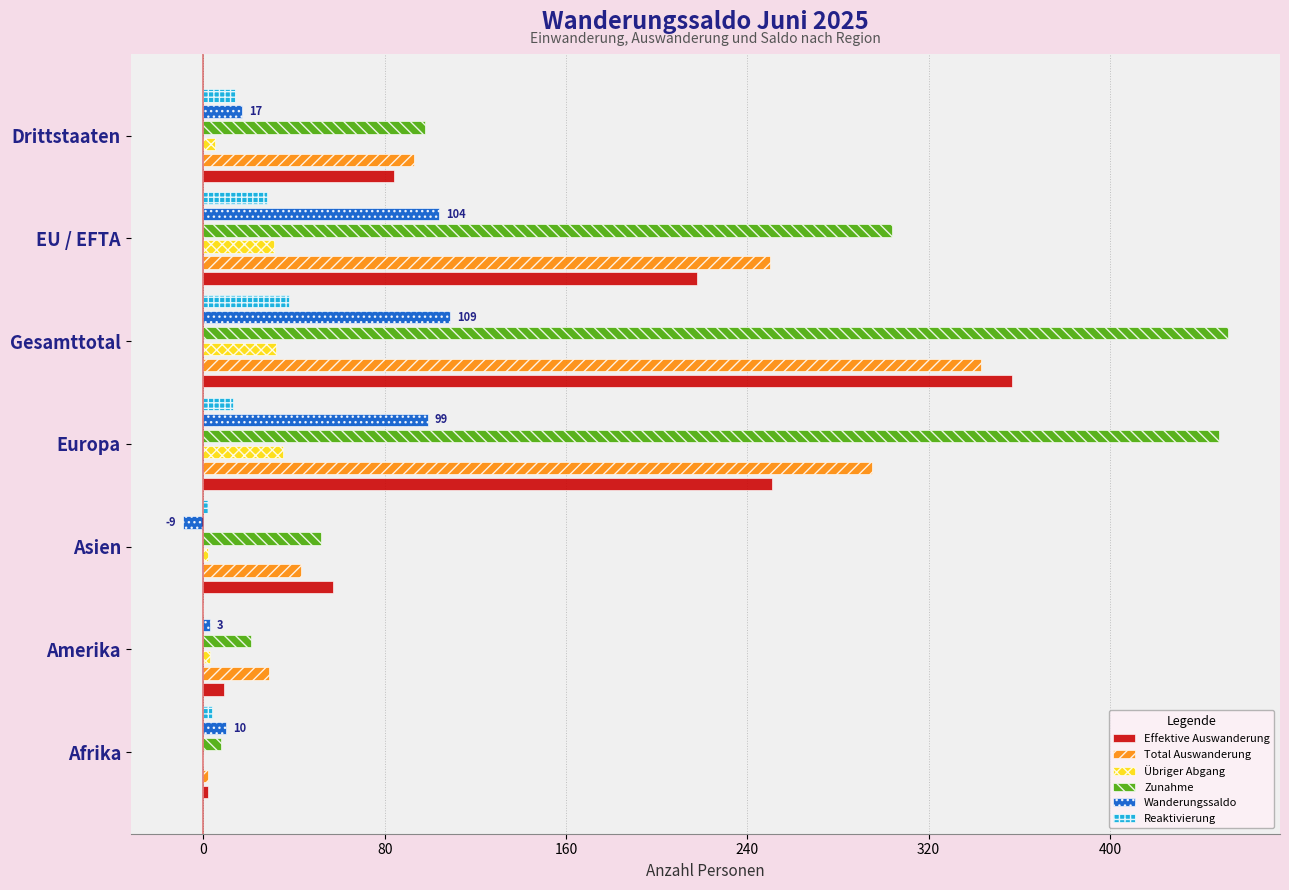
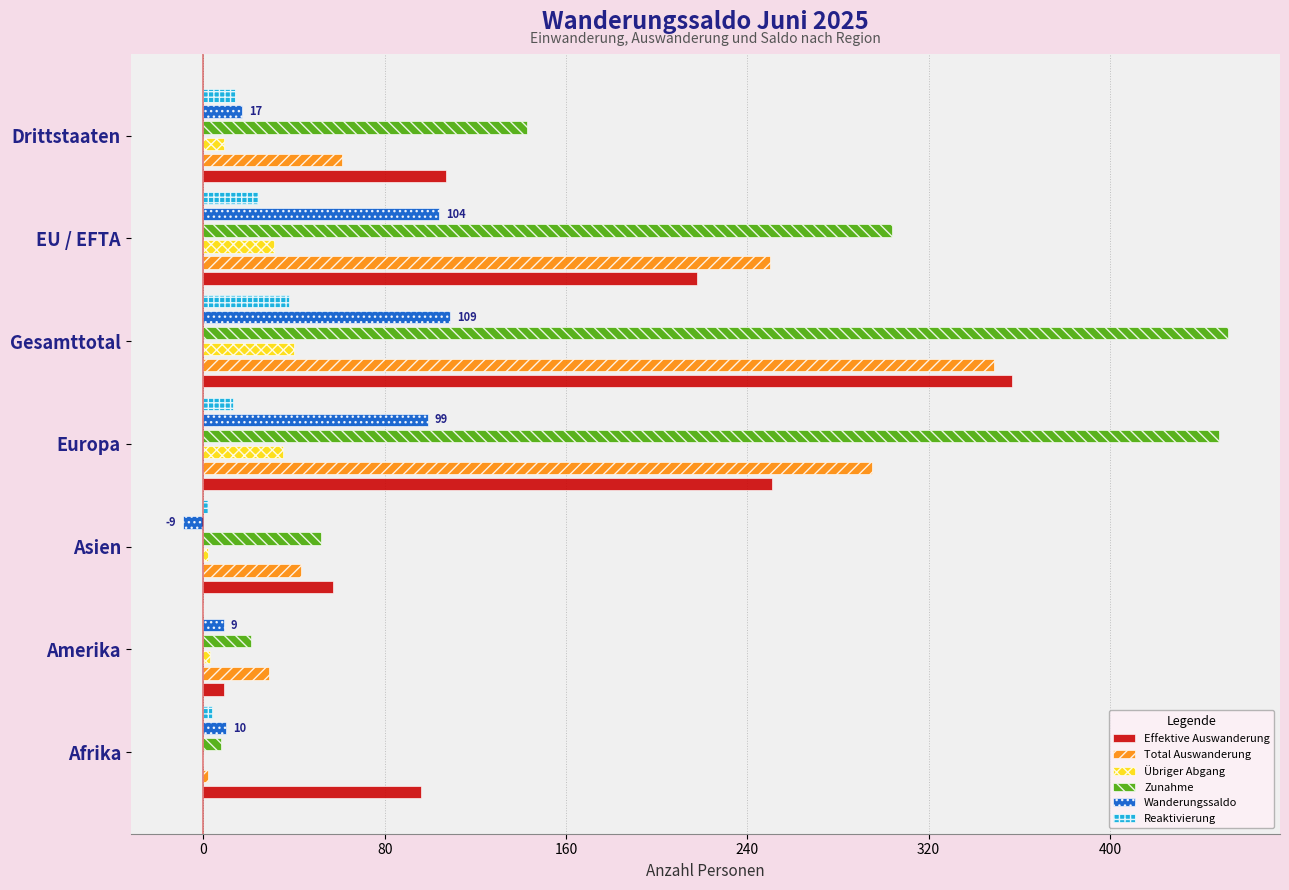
Zunahme, Drittstaaten: 98 -> 143
Übriger Abgang, Drittstaaten: 5 -> 9
Total Auswanderung, Drittstaaten: 93 -> 61
Effektive Auswanderung, Drittstaaten: 84 -> 107
Reaktivierung, EU / EFTA: 28 -> 24
Übriger Abgang, Gesamttotal: 32 -> 40
Total Auswanderung, Gesamttotal: 343 -> 349
Wanderungssaldo, Amerika: 3 -> 9
Effektive Auswanderung, Afrika: 2 -> 96
